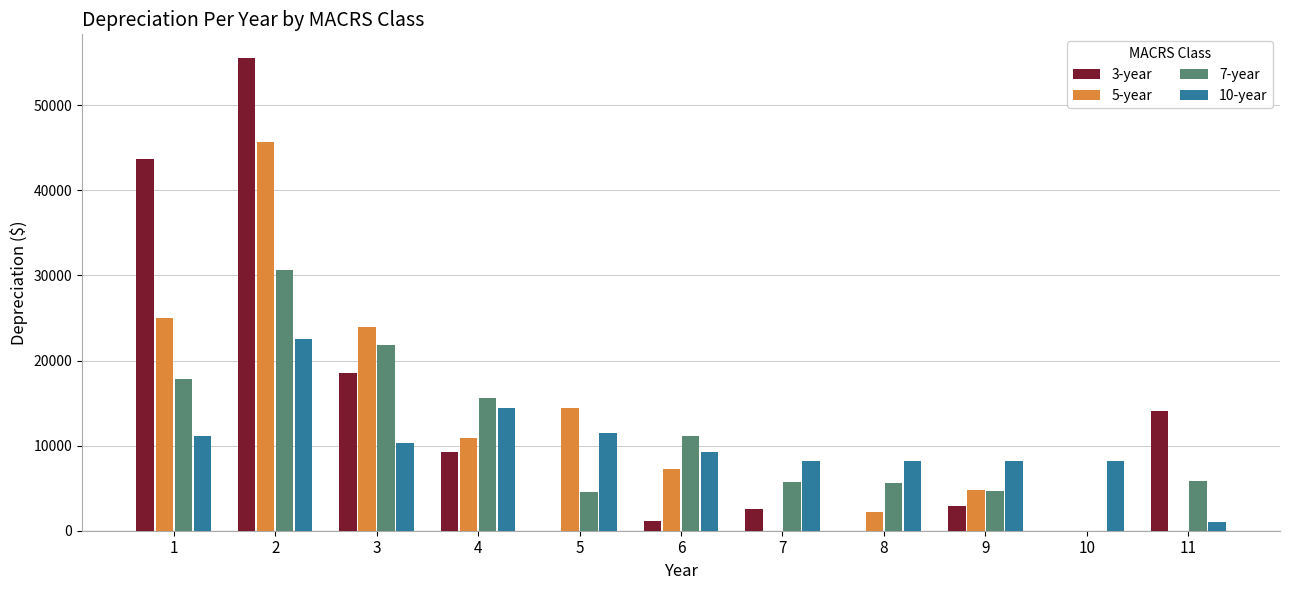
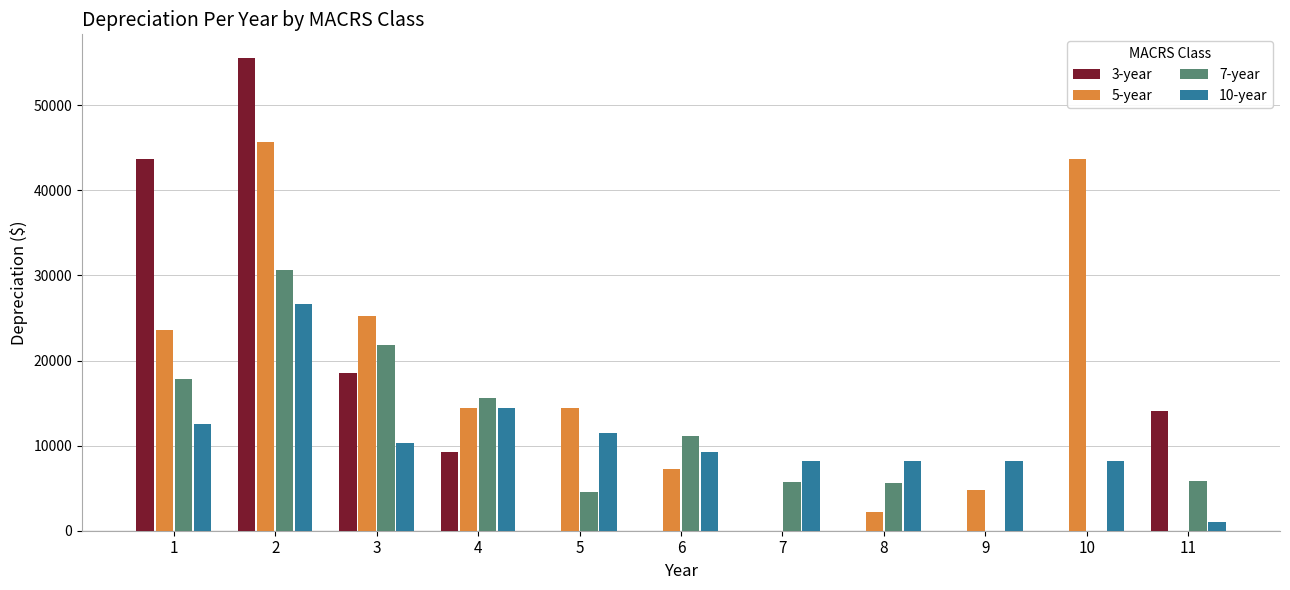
5-year, 1: 25000 -> 24000
10-year, 1: 11000 -> 13000
10-year, 2: 23000 -> 27000
5-year, 3: 24000 -> 25000
5-year, 4: 11000 -> 14000
3-year, 6: 1000 -> 0
3-year, 7: 3000 -> 0
3-year, 9: 3000 -> 0
7-year, 9: 5000 -> 0
5-year, 10: 0 -> 44000
